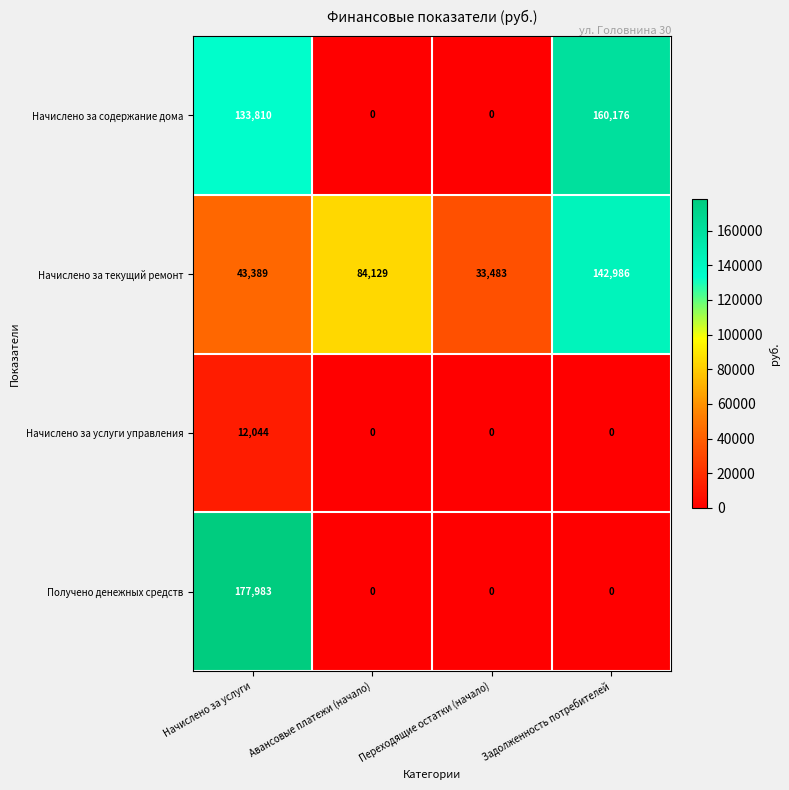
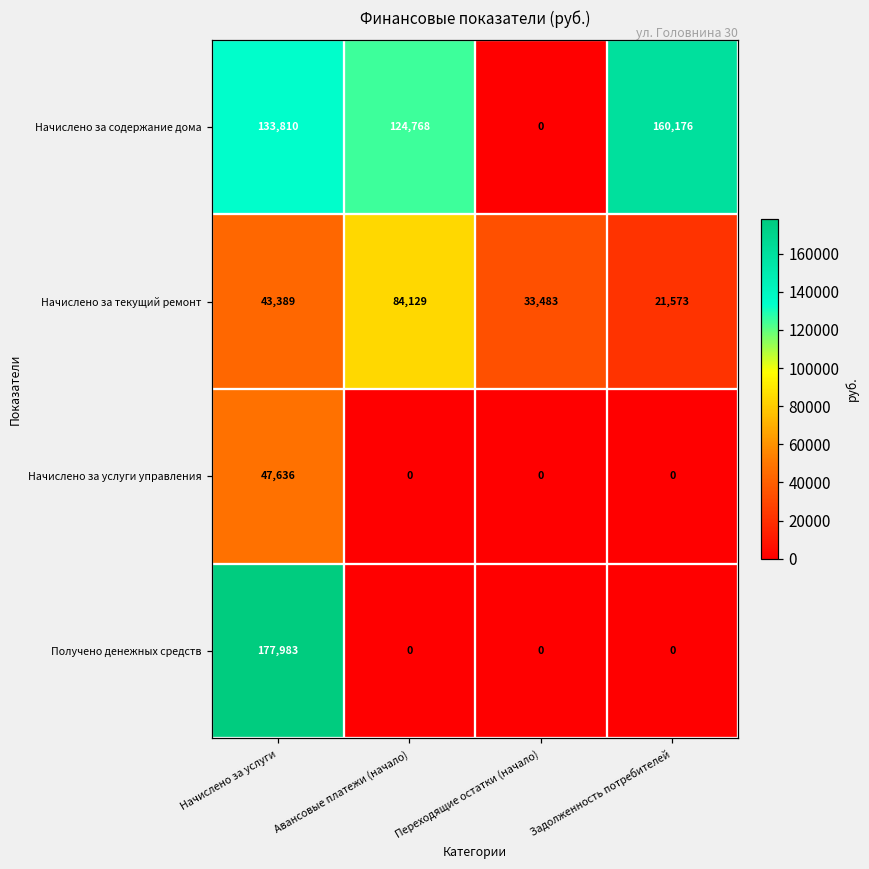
Начислено за содержание дома, Авансовые платежи (начало): 0 -> 124,768
Начислено за текущий ремонт, Задолженность потребителей: 142,986 -> 21,573
Начислено за услуги управления, Начислено за услуги: 12,044 -> 47,636
